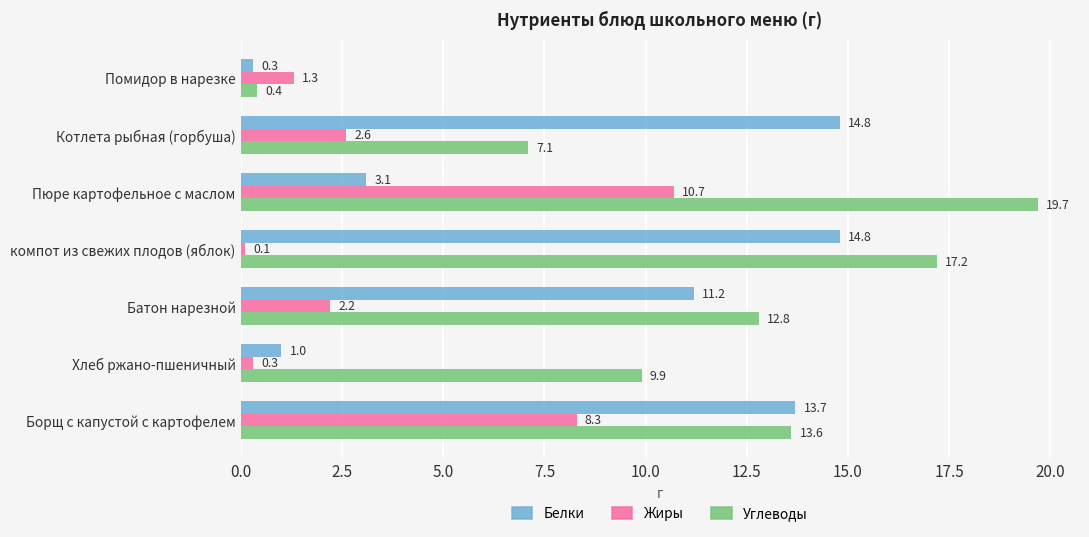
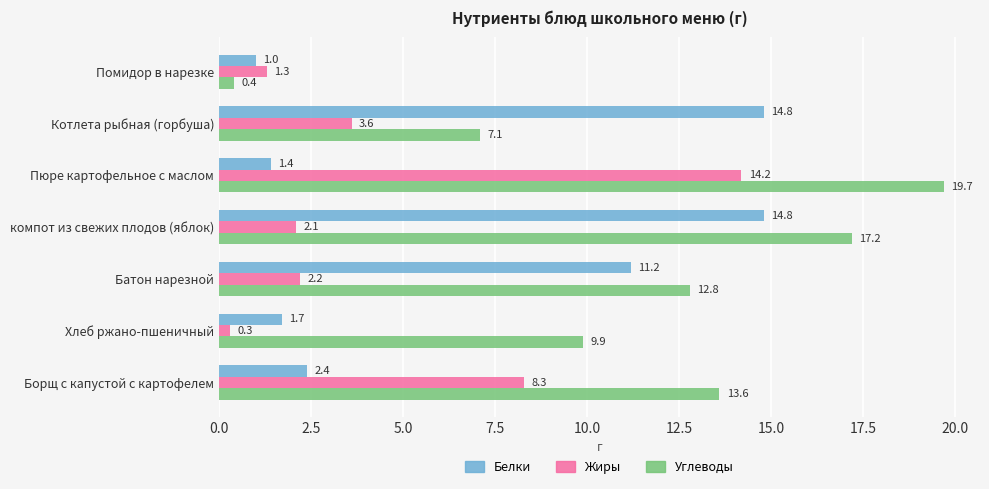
Белки, Помидор в нарезке: 0.3 -> 1.0
Жиры, Котлета рыбная (горбуша): 2.6 -> 3.6
Белки, Пюре картофельное с маслом: 3.1 -> 1.4
Жиры, Пюре картофельное с маслом: 10.7 -> 14.2
Жиры, компот из свежих плодов (яблок): 0.1 -> 2.1
Белки, Хлеб ржано-пшеничный: 1.0 -> 1.7
Белки, Борщ с капустой с картофелем: 13.7 -> 2.4
